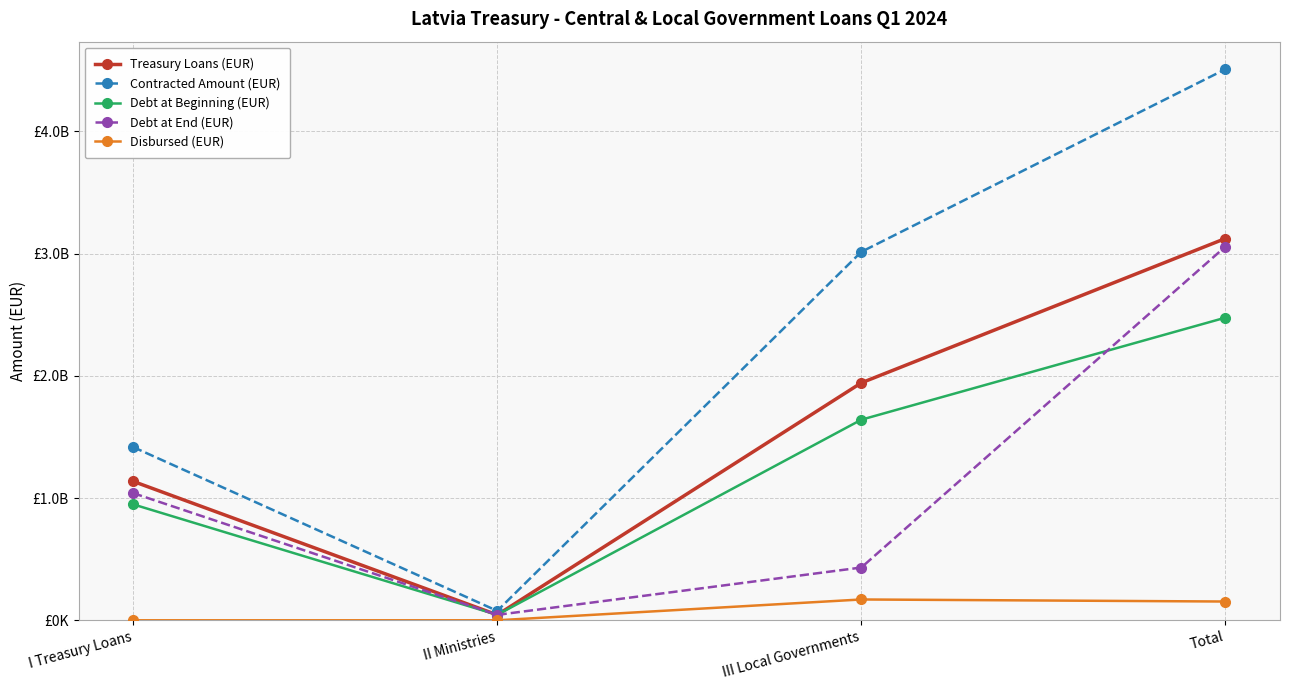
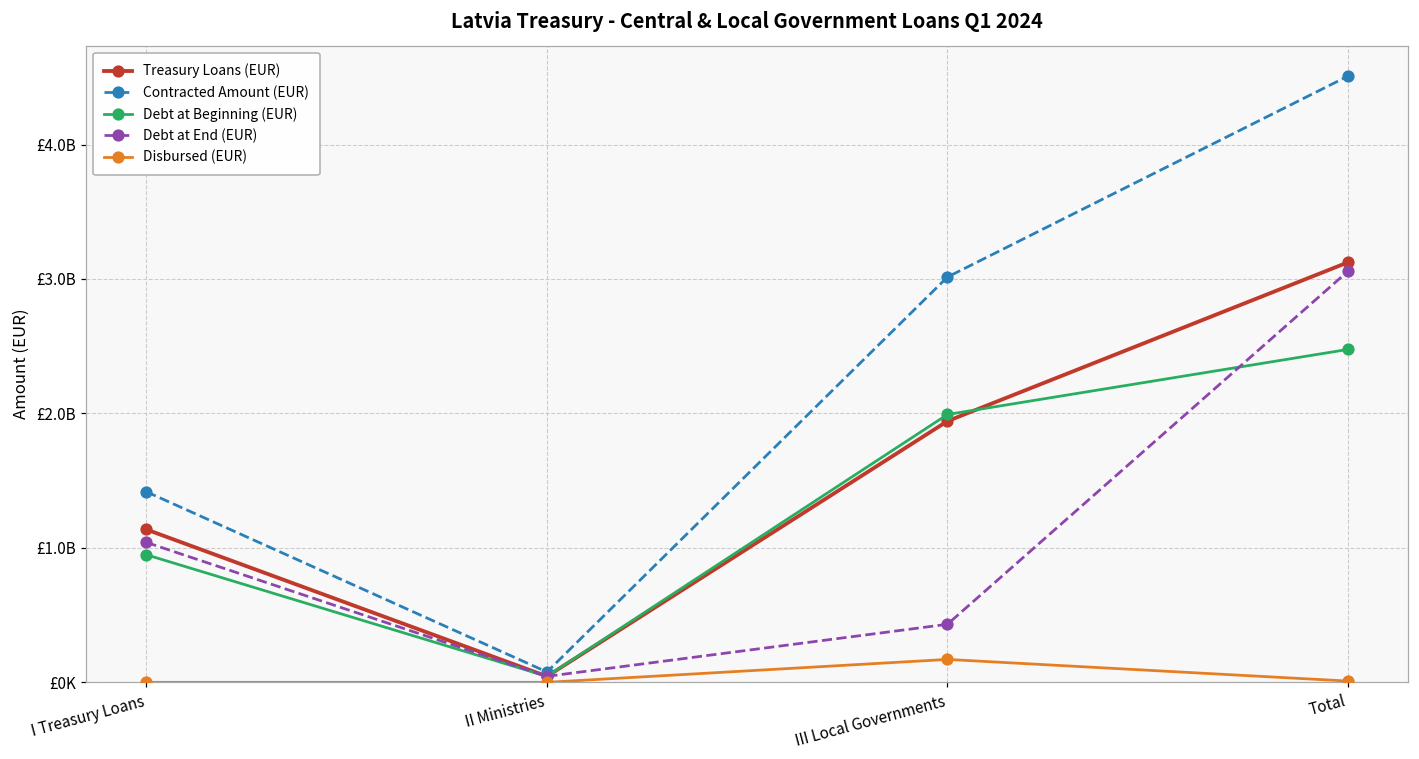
Debt at Beginning (EUR), III Local Governments: £1640000000 -> £1990000000
Disbursed (EUR), Total: £150000000 -> £10000000
